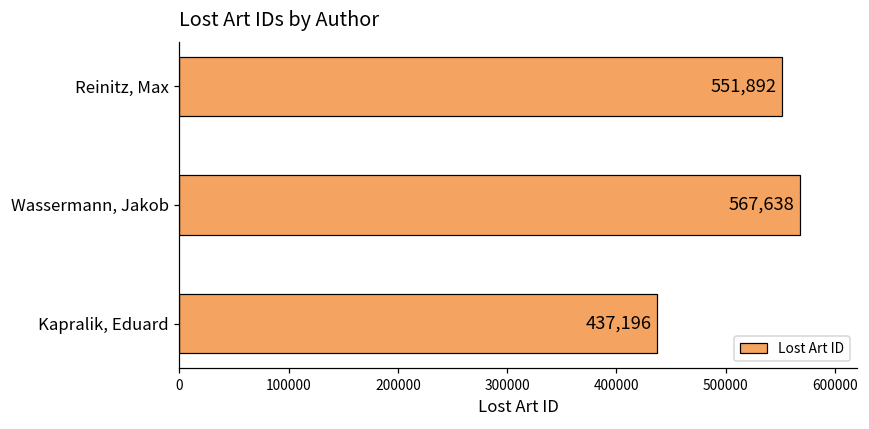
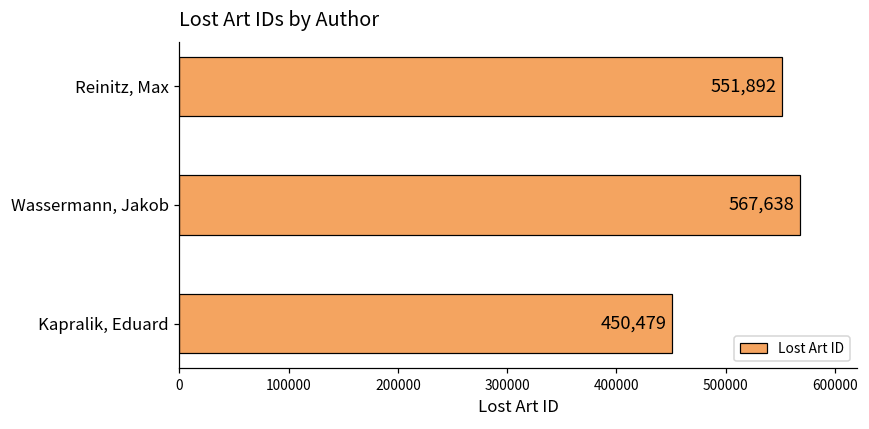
Kapralik, Eduard: 437,196 -> 450,479
